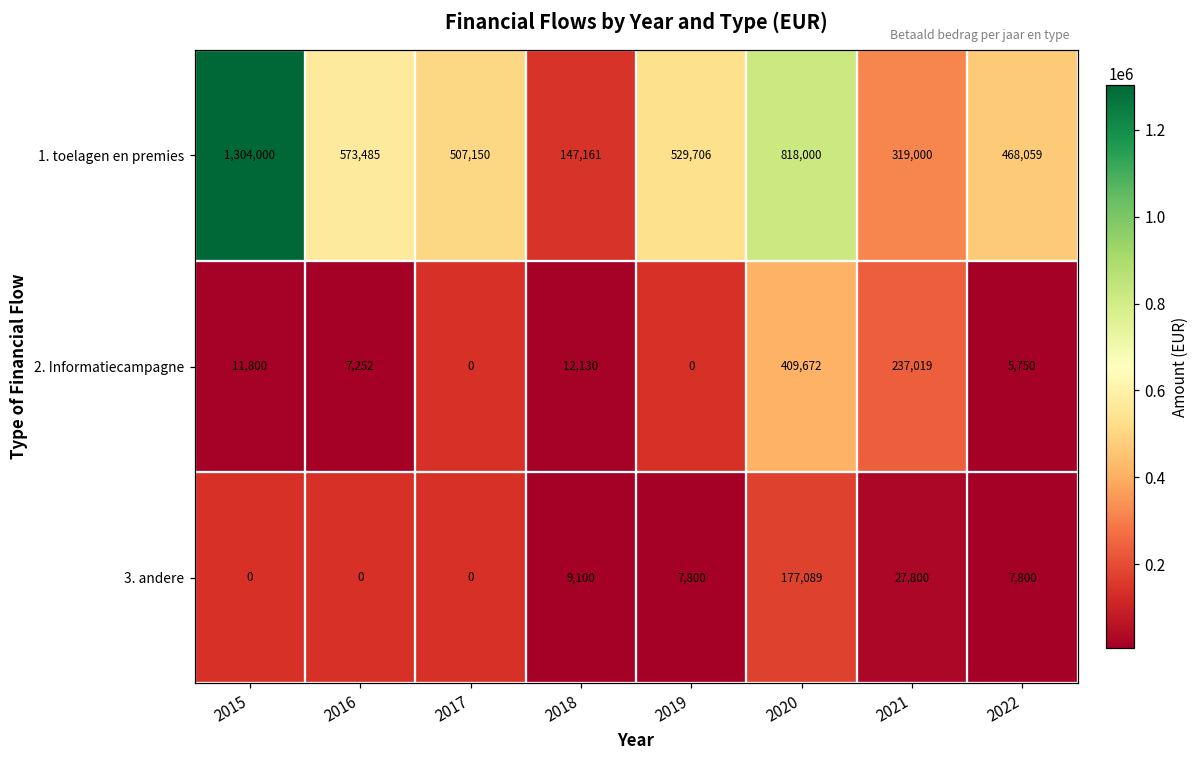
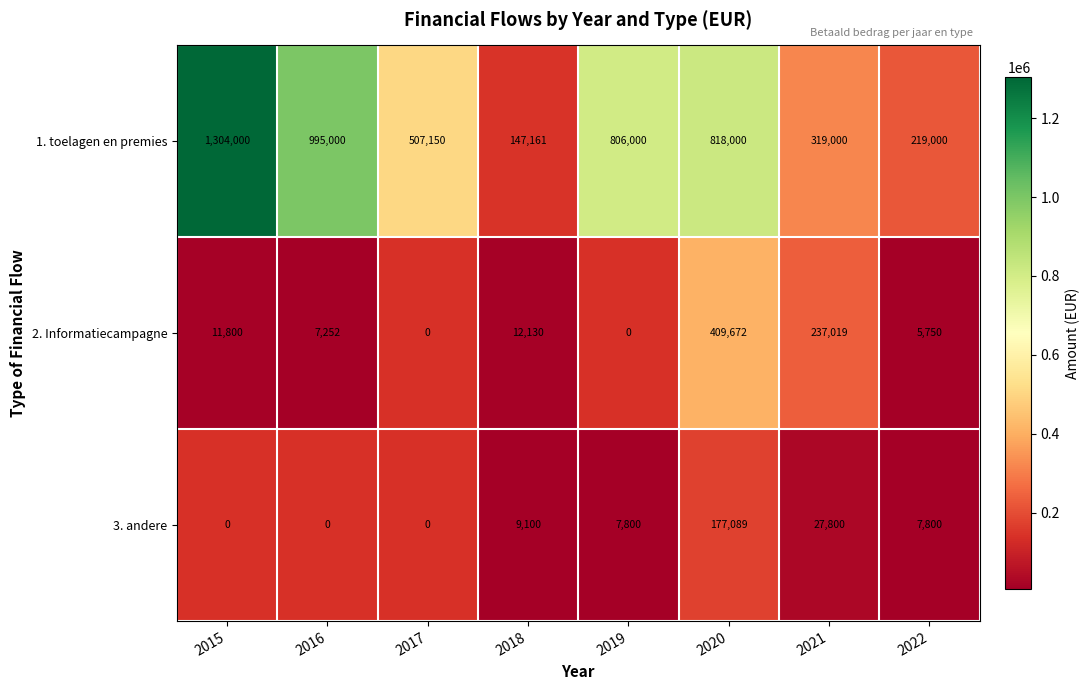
1. toelagen en premies, 2016: 573,485 -> 995,000
1. toelagen en premies, 2019: 529,706 -> 806,000
1. toelagen en premies, 2022: 468,059 -> 219,000
